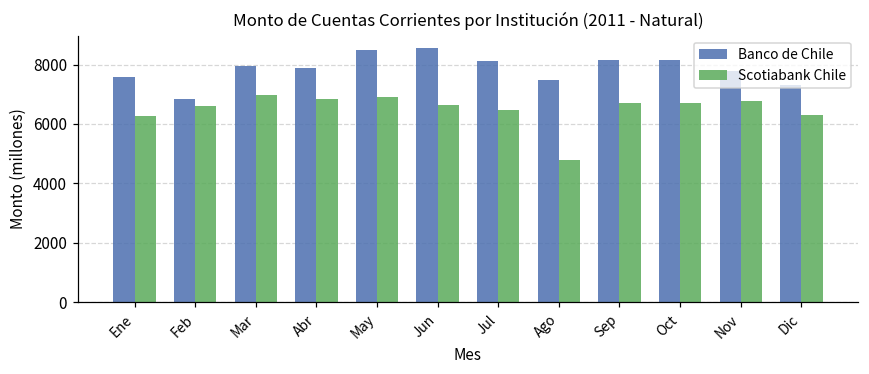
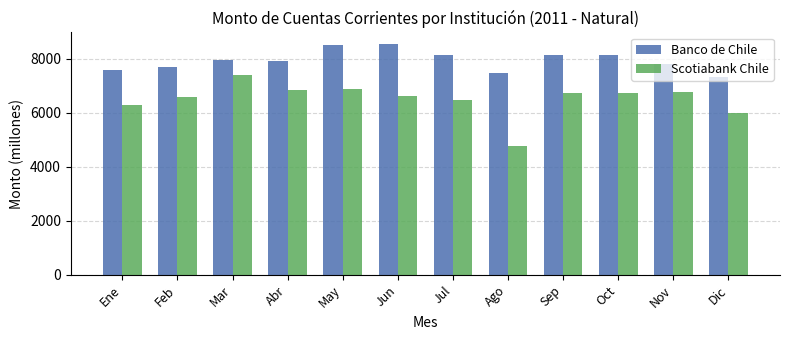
Banco de Chile, Feb: 6800 -> 7700
Scotiabank Chile, Mar: 7000 -> 7400
Scotiabank Chile, Dic: 6300 -> 6000
